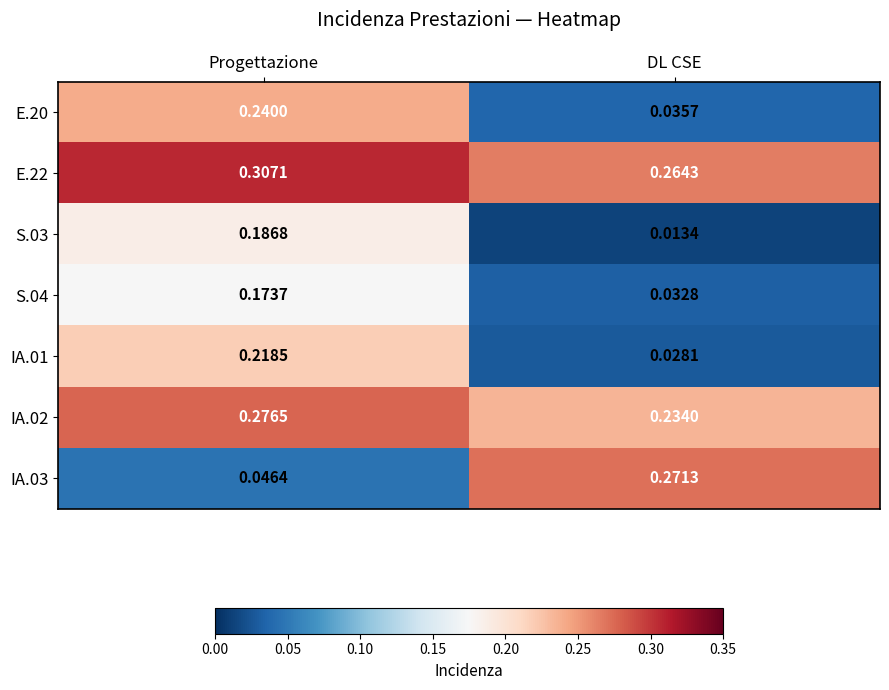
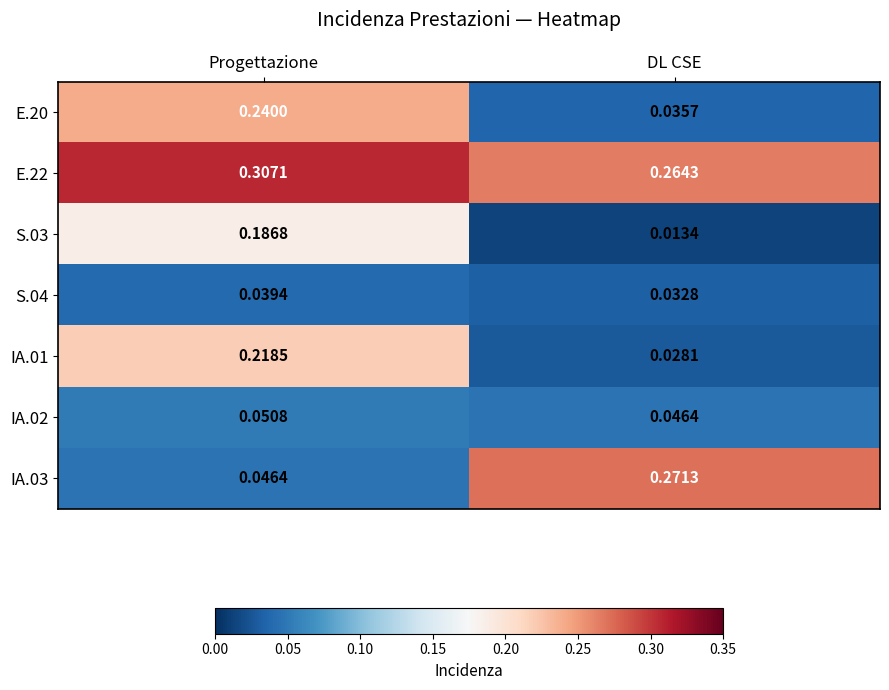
S.04, Progettazione: 0.1737 -> 0.0394
IA.02, Progettazione: 0.2765 -> 0.0508
IA.02, DL CSE: 0.2340 -> 0.0464
